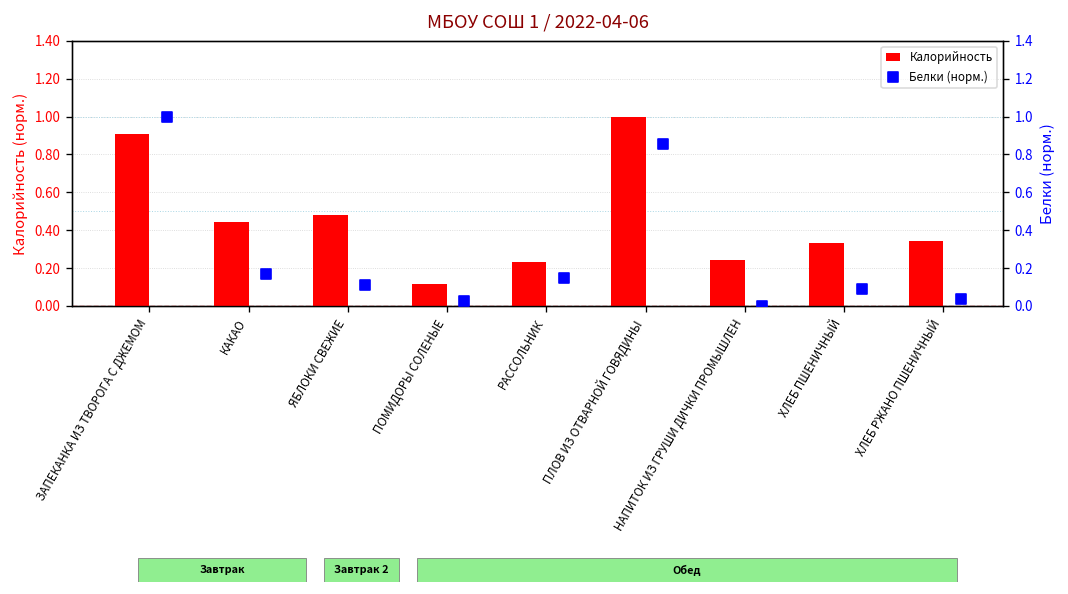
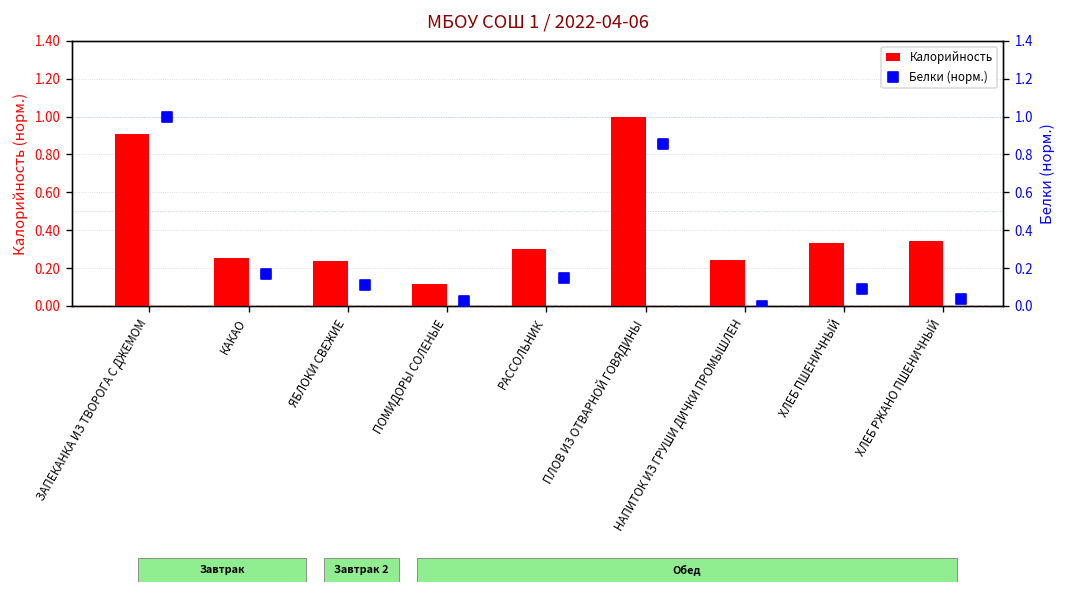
Калорийность, КАКАО: 0.44 -> 0.25
Калорийность, ЯБЛОКИ СВЕЖИЕ: 0.48 -> 0.23
Калорийность, РАССОЛЬНИК: 0.23 -> 0.30
